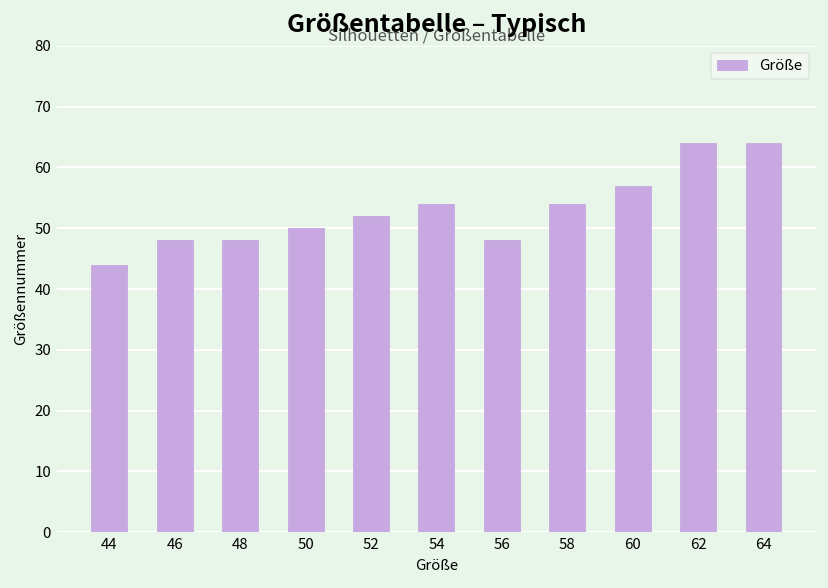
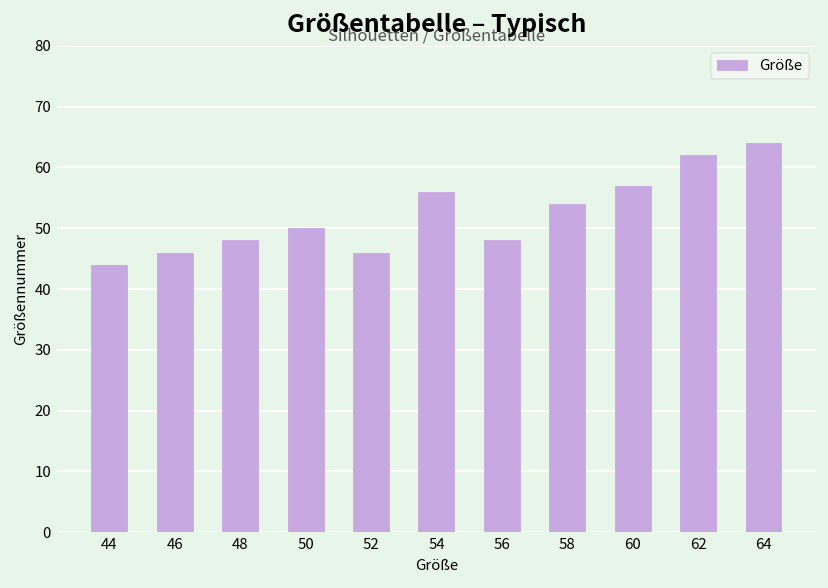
46: 48 -> 46
52: 52 -> 46
54: 54 -> 56
62: 64 -> 62
